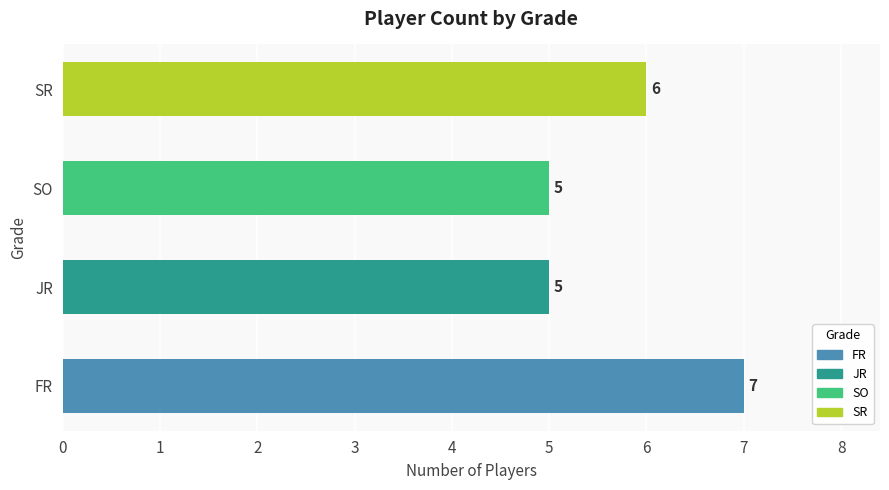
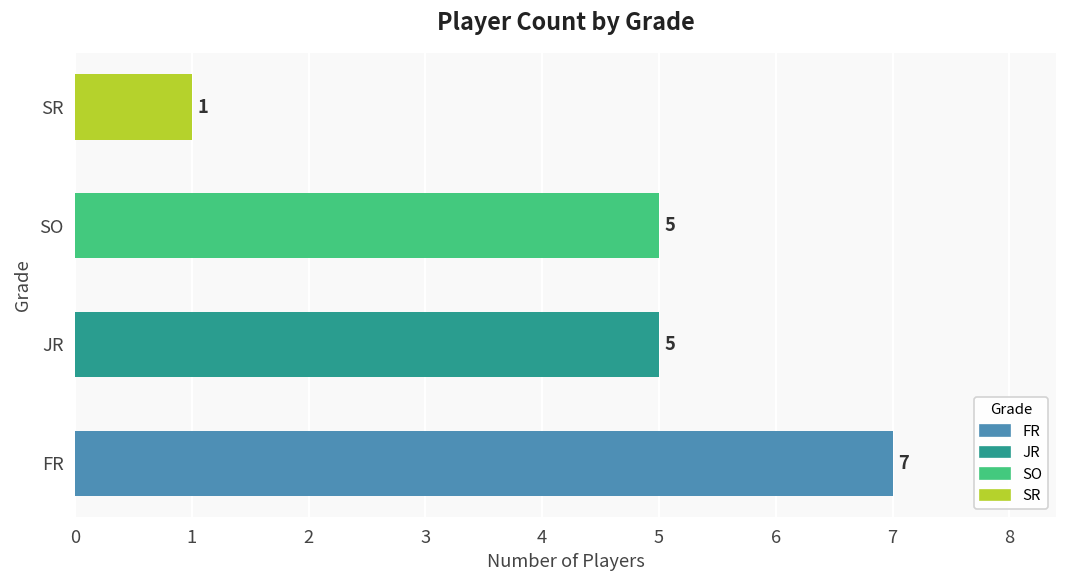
SR: 6 -> 1
